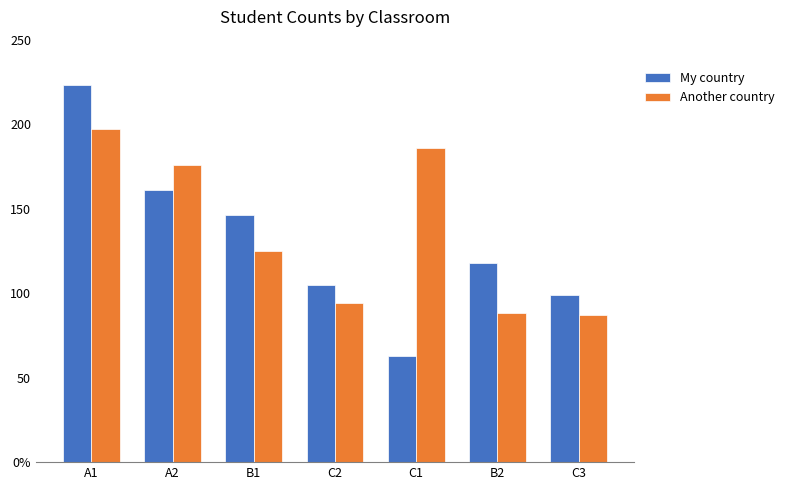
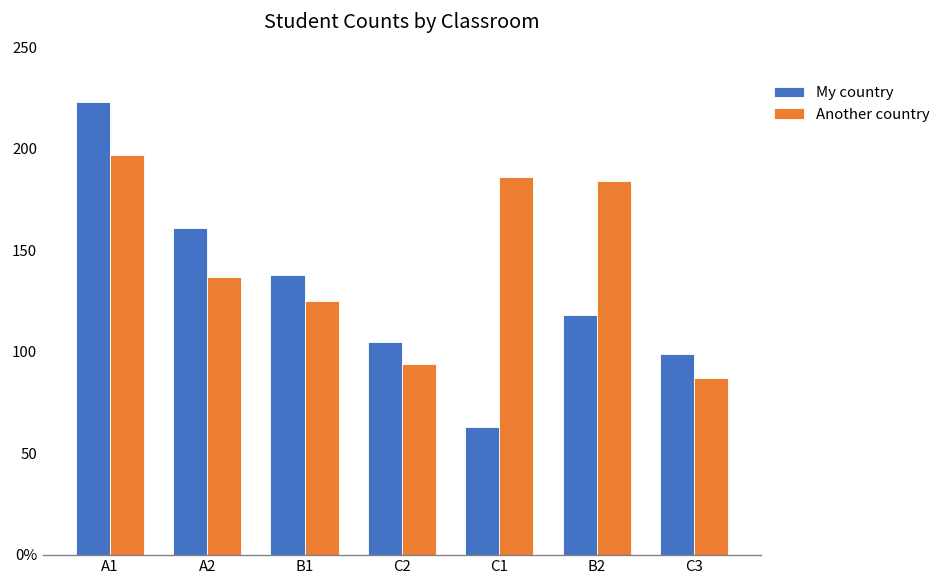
Another country, A2: 176 -> 137
My country, B1: 146 -> 138
Another country, B2: 88 -> 184
